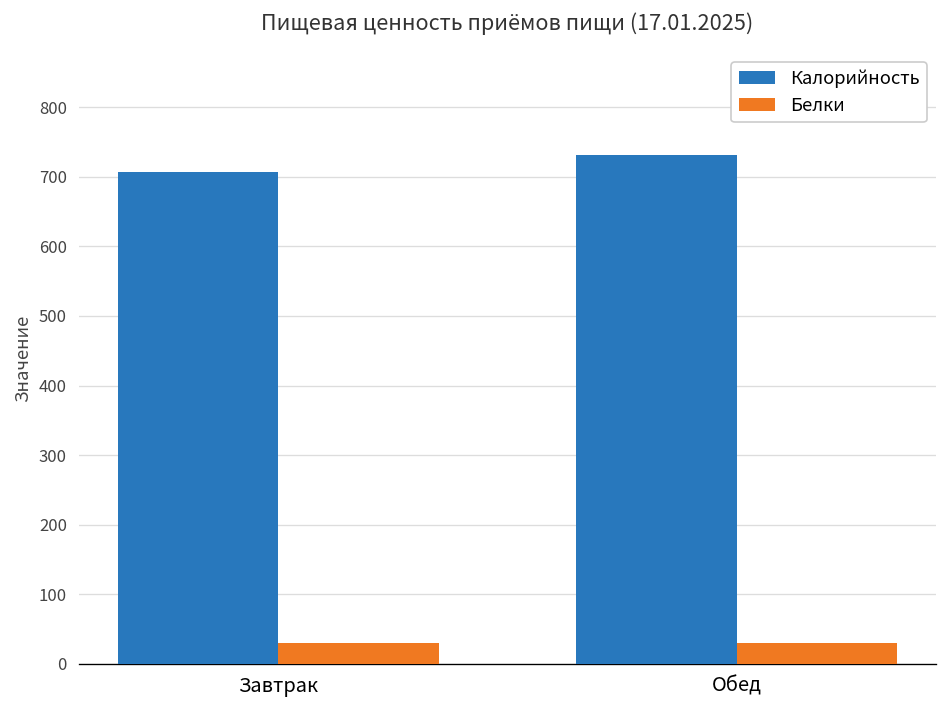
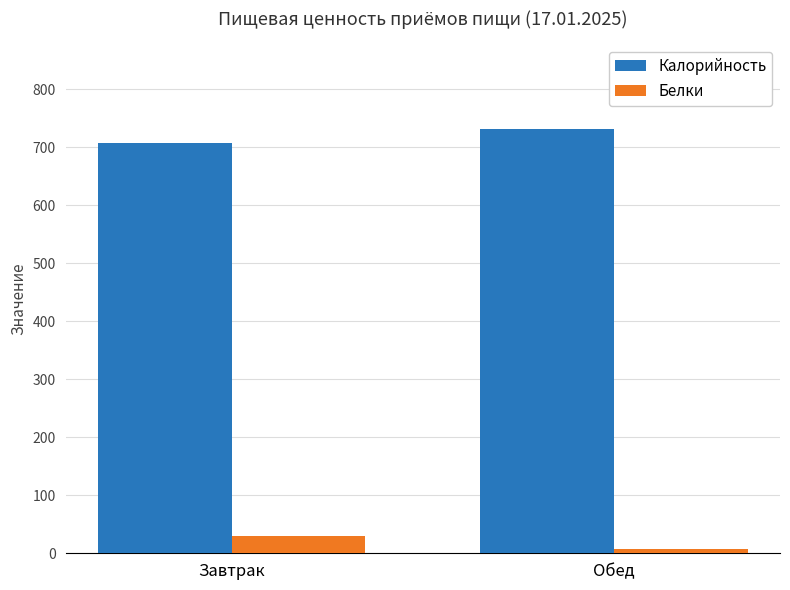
Белки, Обед: 30 -> 10
